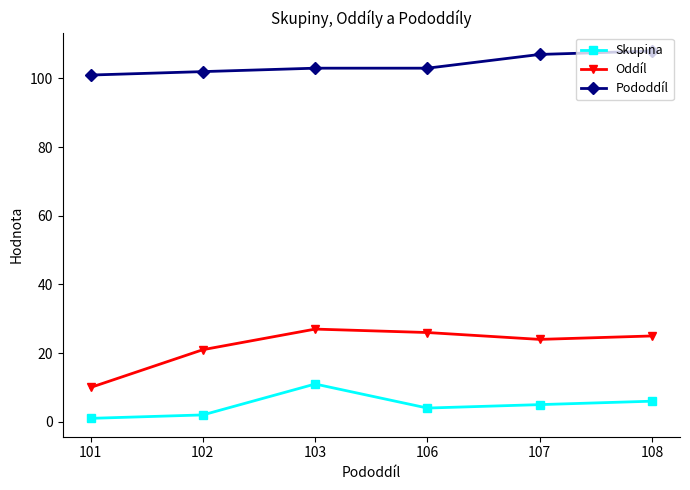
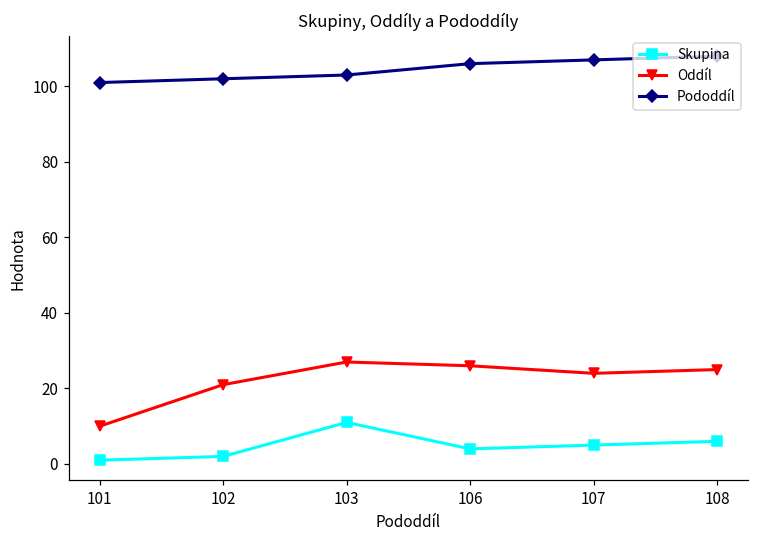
Pododdíl, 106: 103 -> 106
